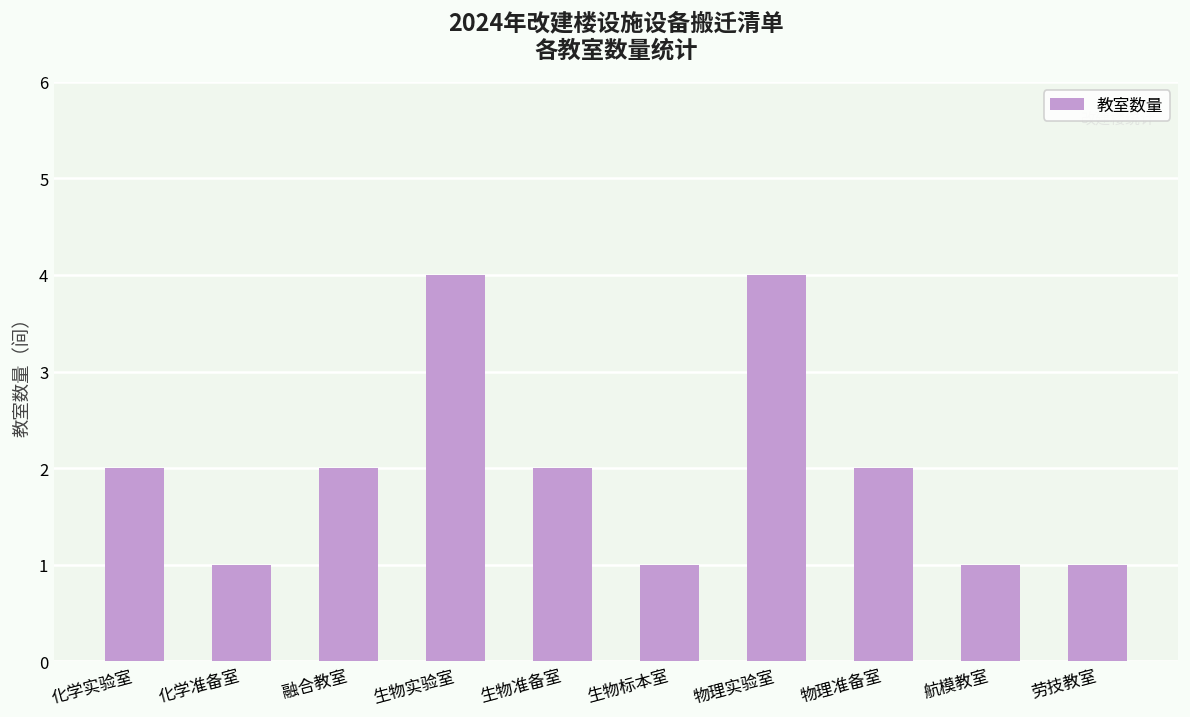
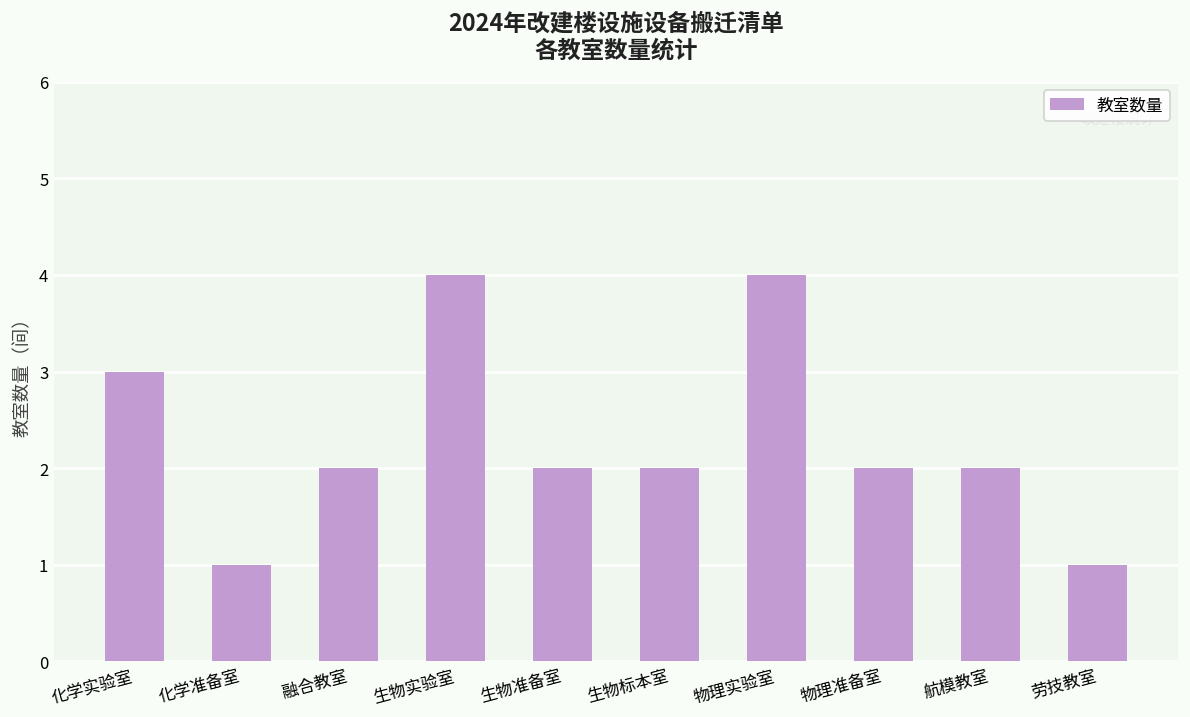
化学实验室: 2 -> 3
生物标本室: 1 -> 2
航模教室: 1 -> 2
